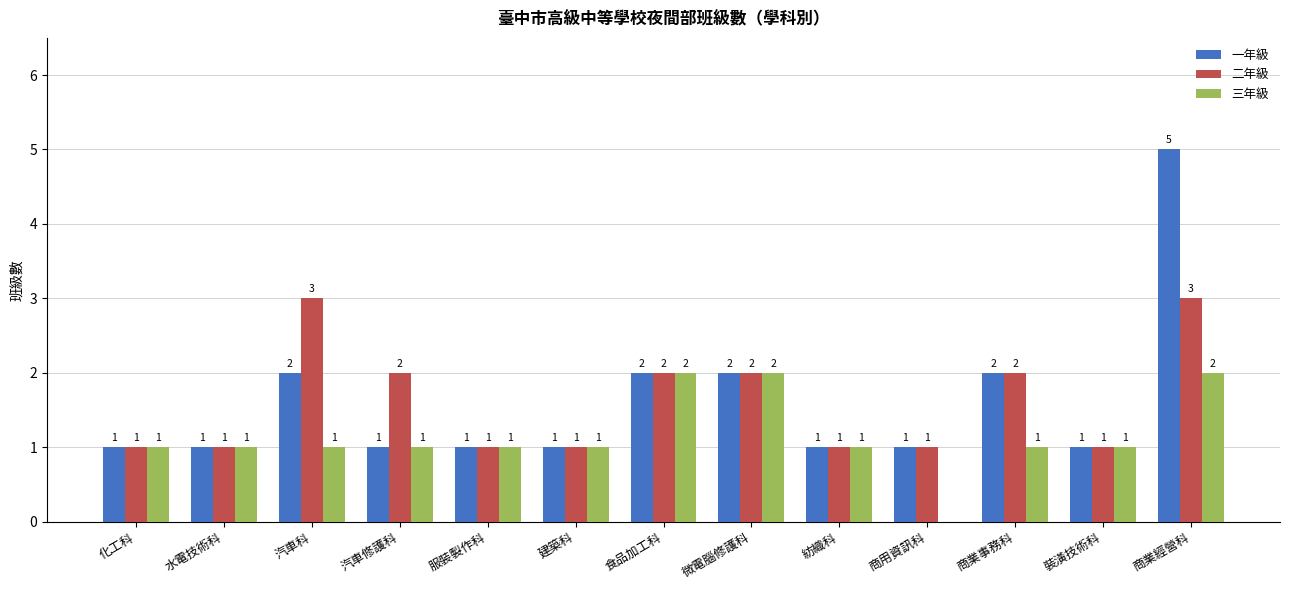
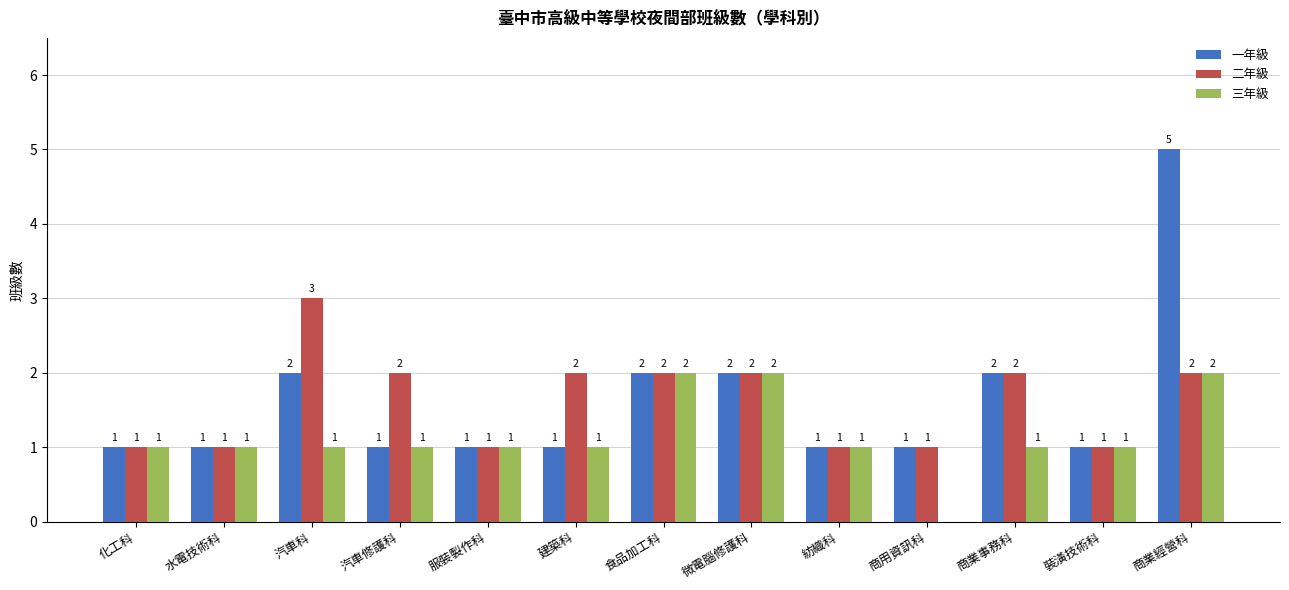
二年級, 建築科: 1 -> 2
二年級, 商業經營科: 3 -> 2
